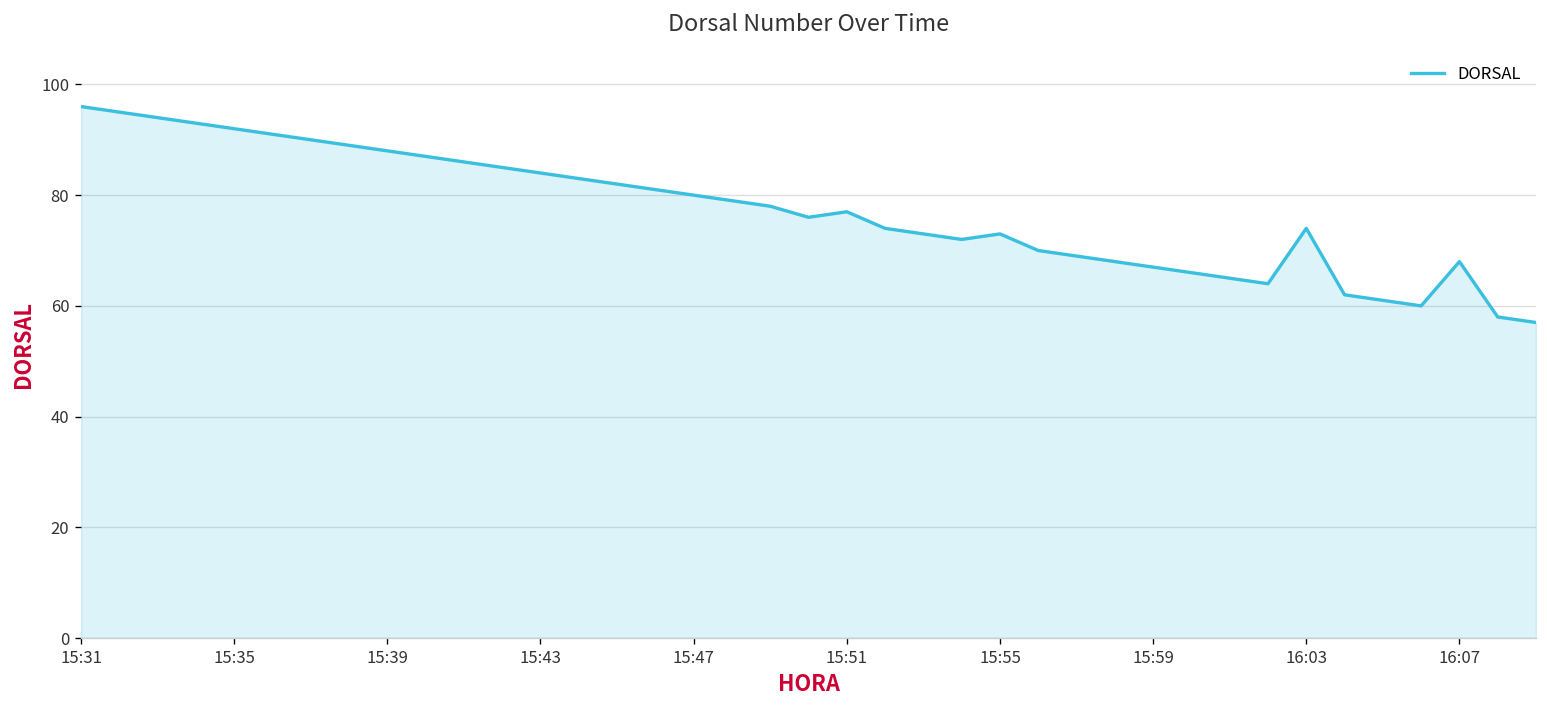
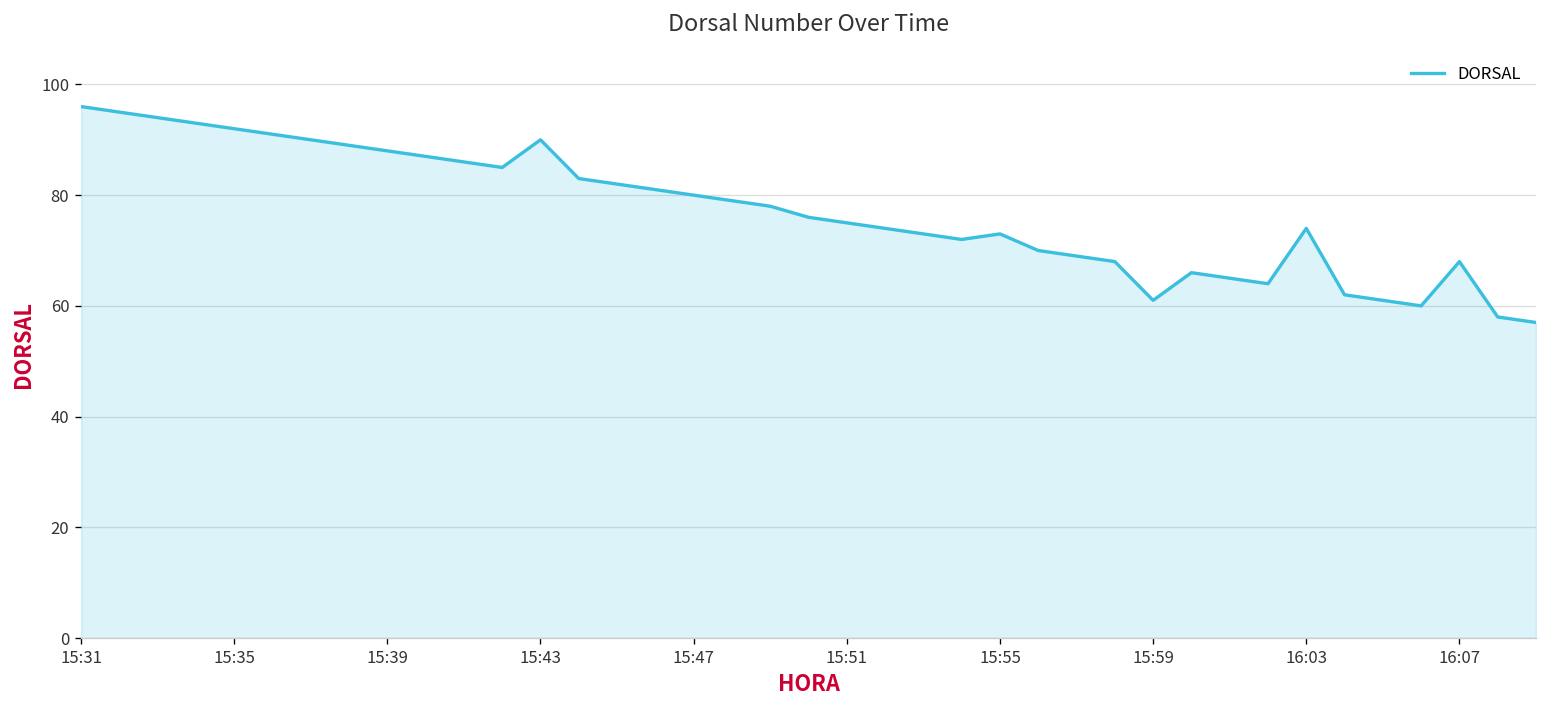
15:43: 84 -> 90
15:51: 77 -> 75
15:59: 67 -> 61
